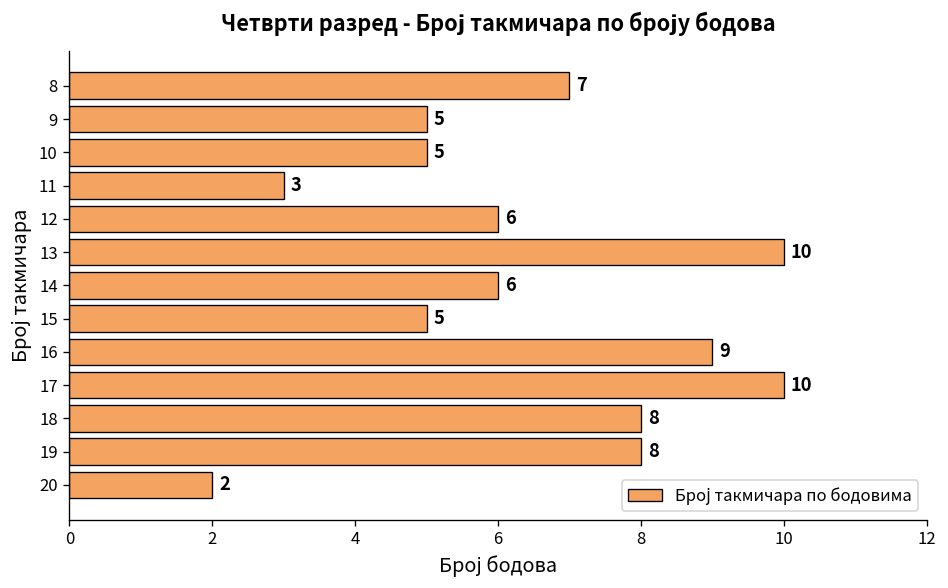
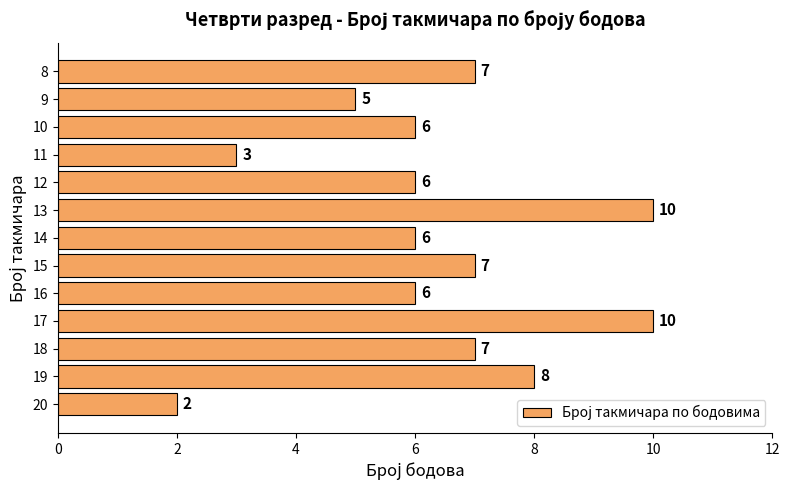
10: 5 -> 6
15: 5 -> 7
16: 9 -> 6
18: 8 -> 7
